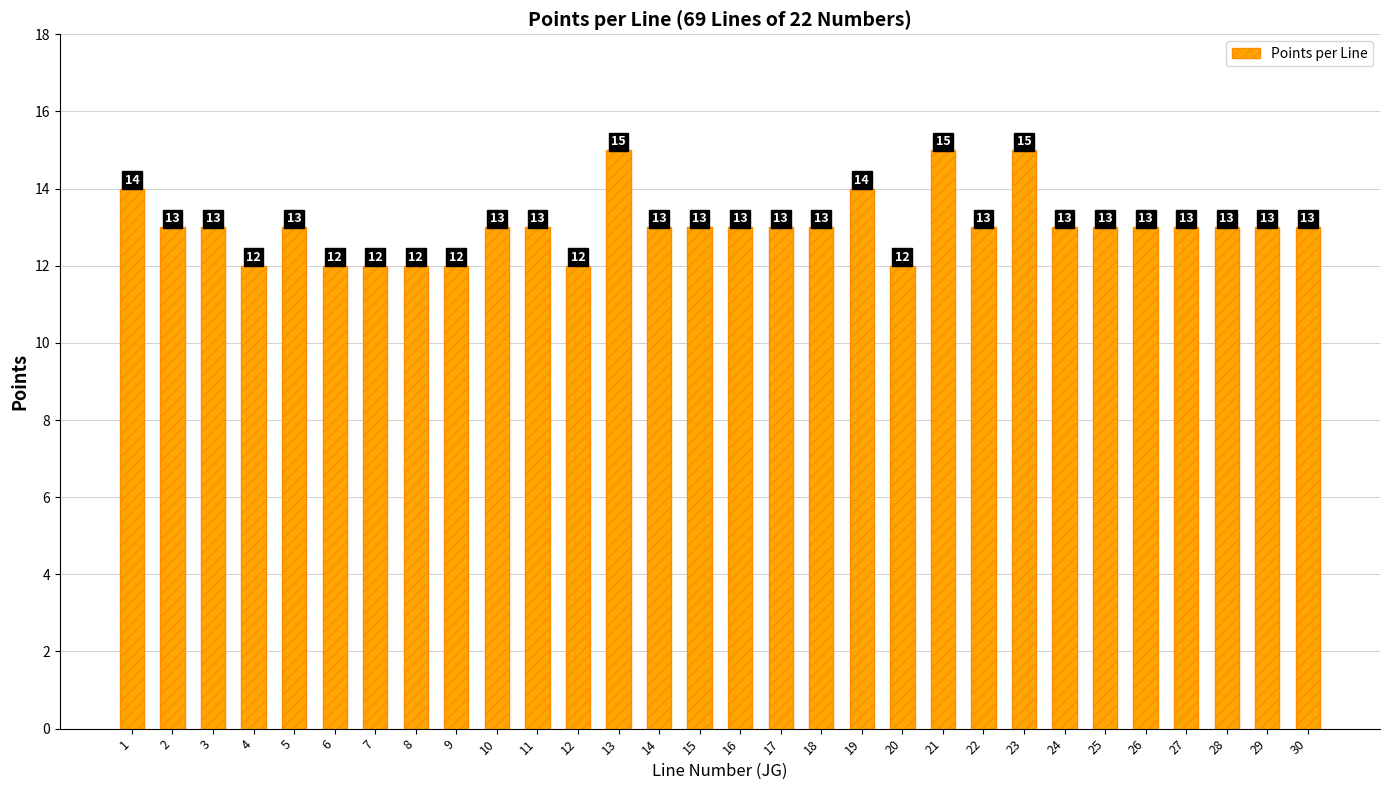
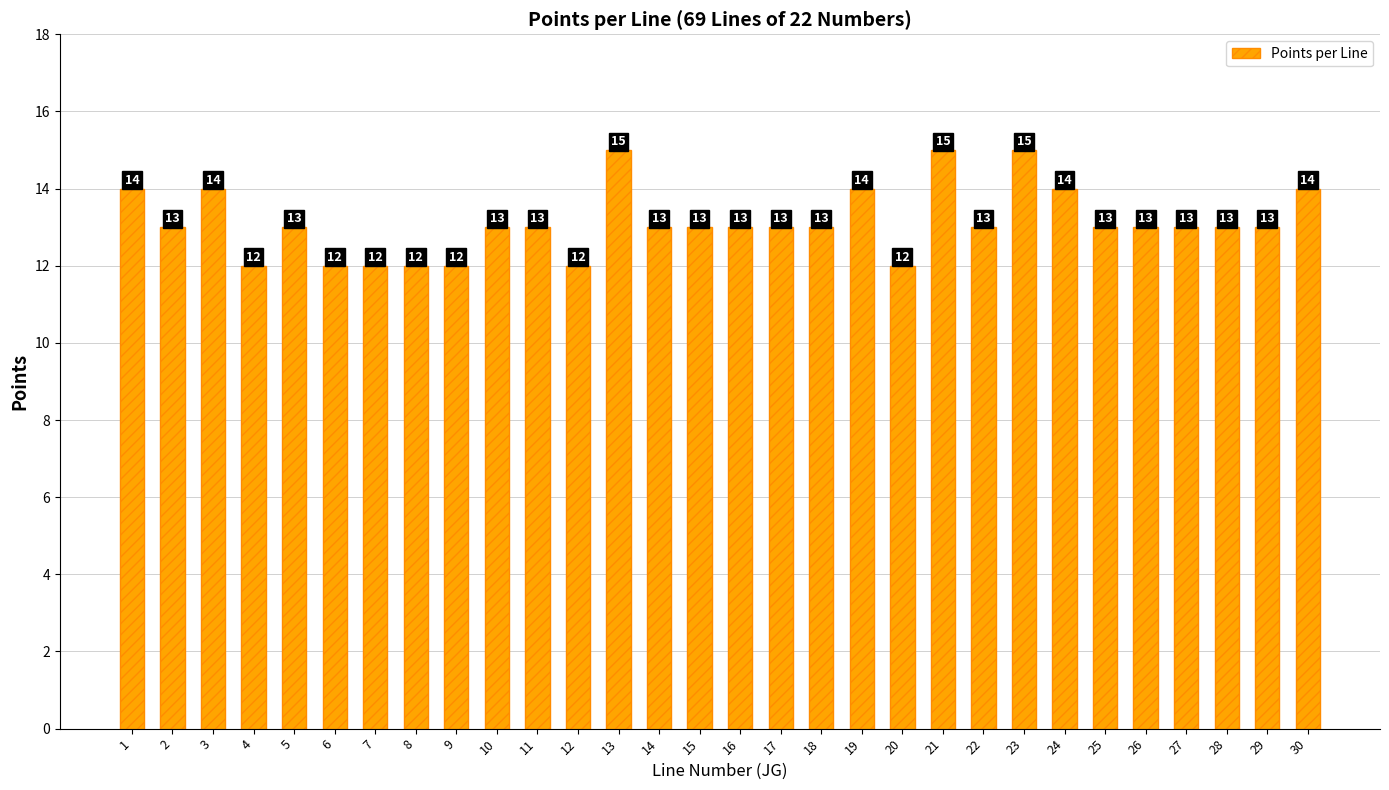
3: 13 -> 14
24: 13 -> 14
30: 13 -> 14
